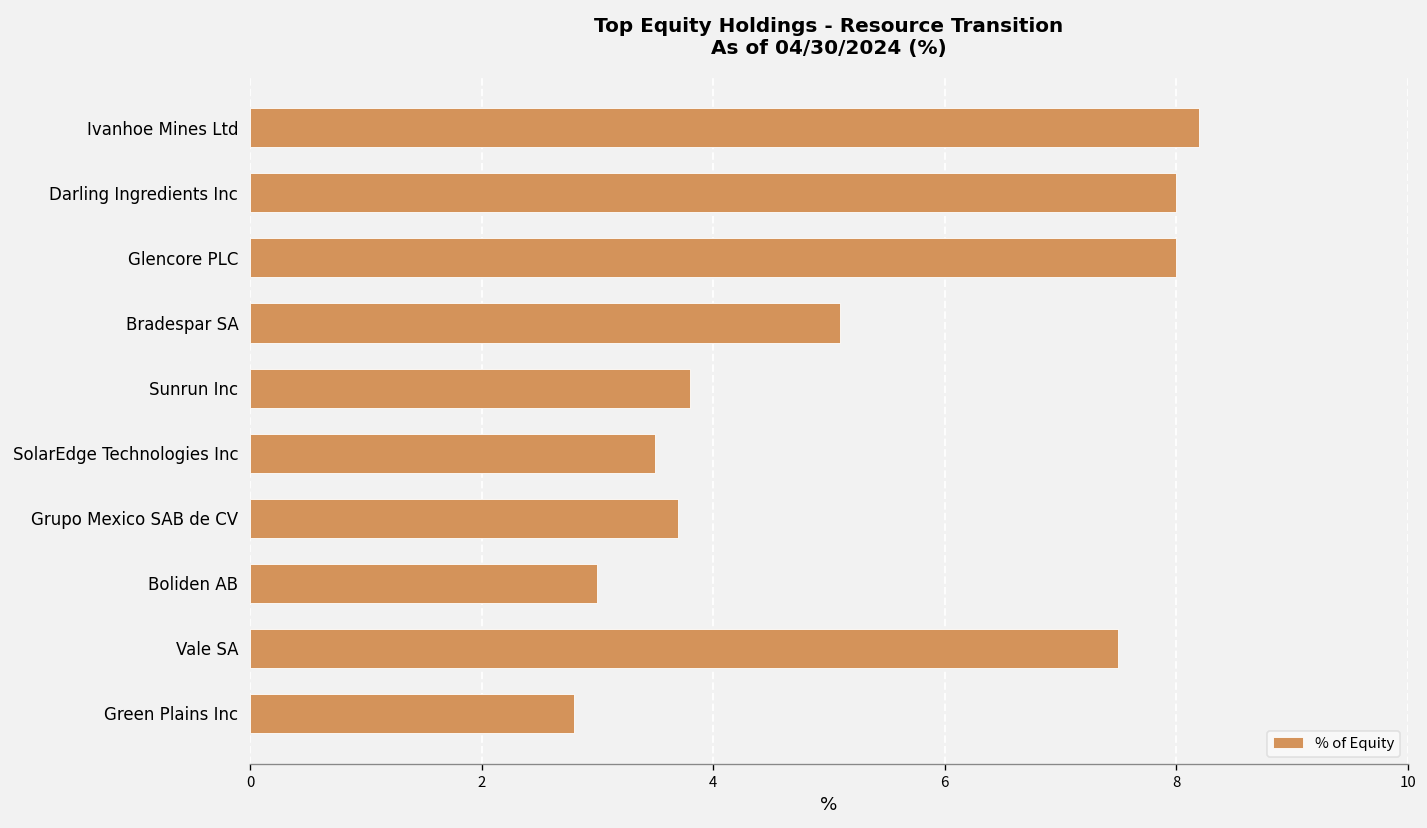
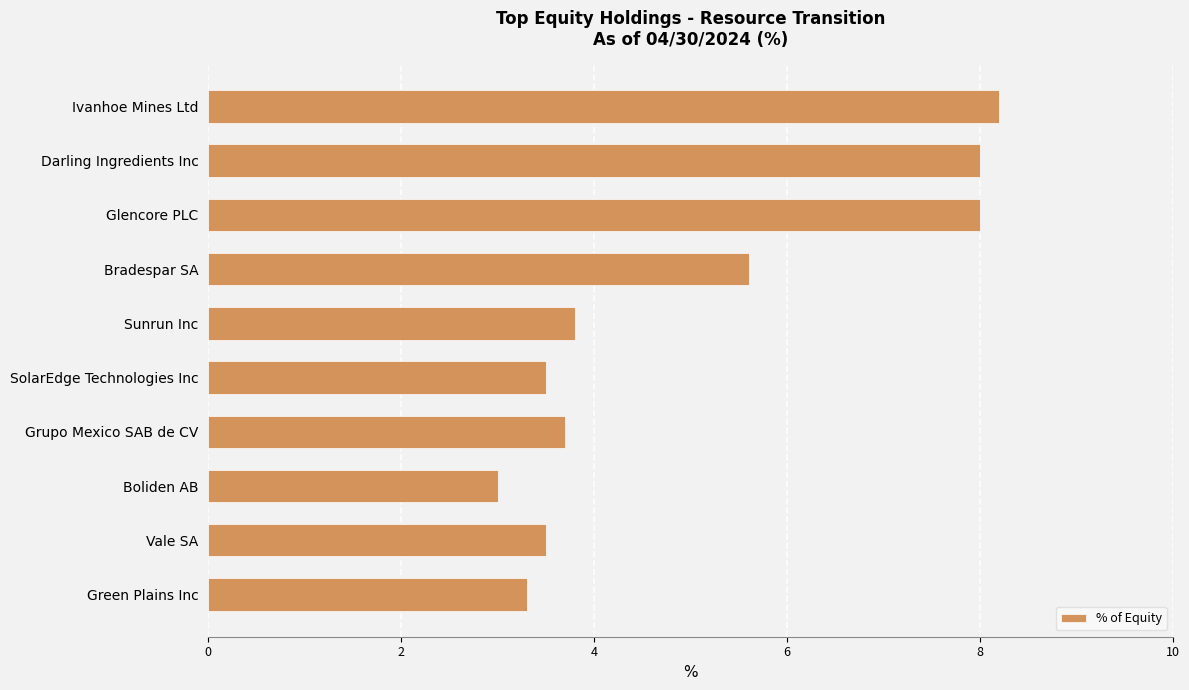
Bradespar SA: 5.1 -> 5.6
Vale SA: 7.5 -> 3.5
Green Plains Inc: 2.8 -> 3.3
